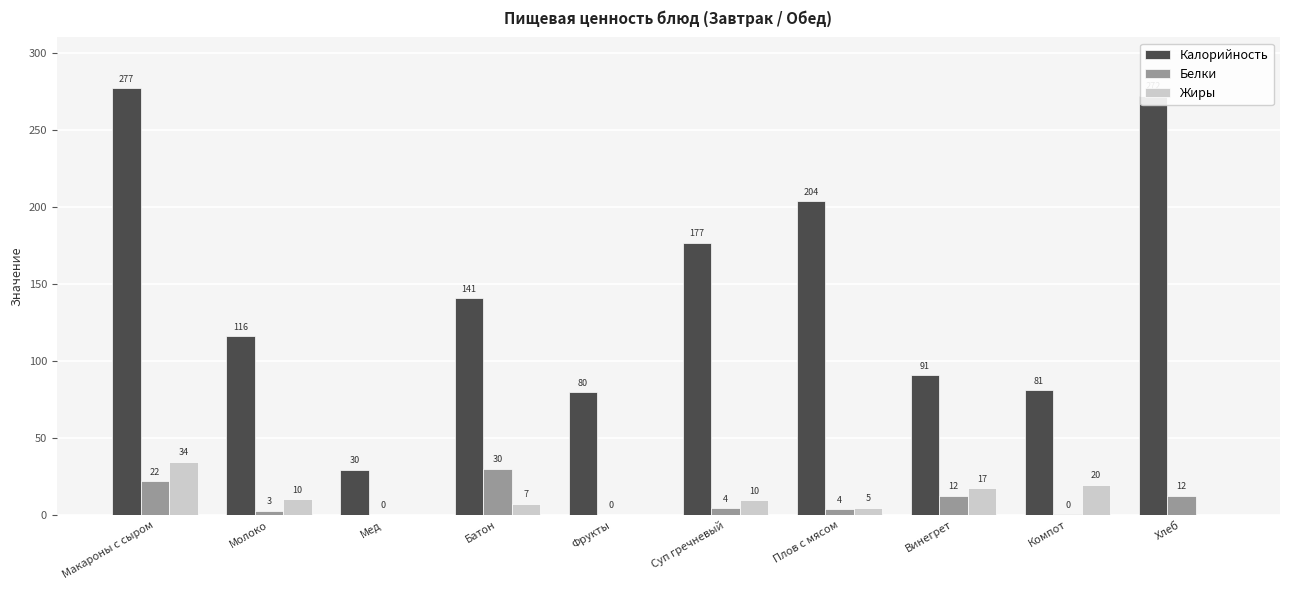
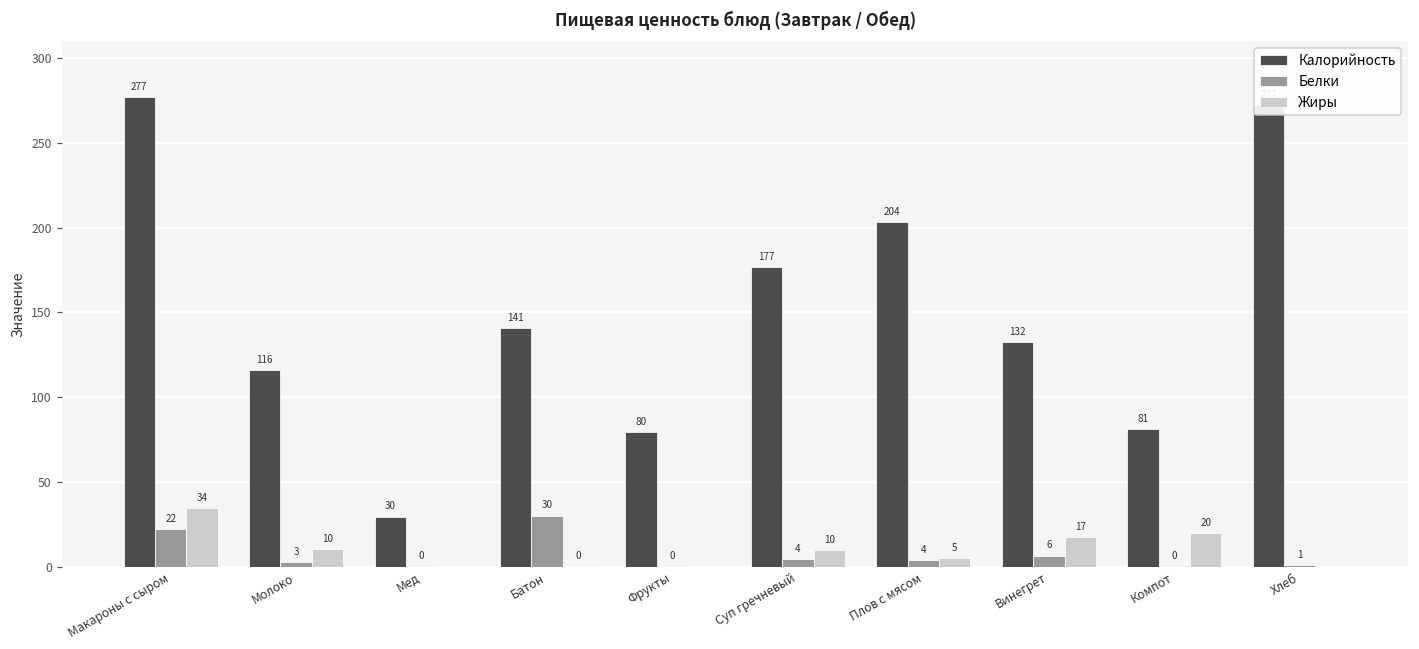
Жиры, Батон: 7 -> 0
Калорийность, Винегрет: 91 -> 132
Белки, Винегрет: 12 -> 6
Белки, Хлеб: 12 -> 1
